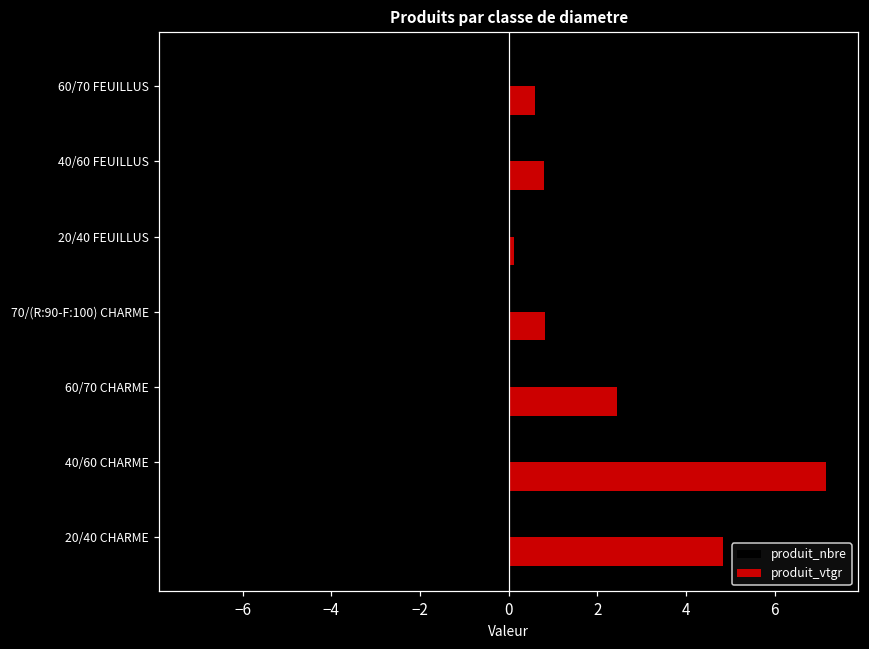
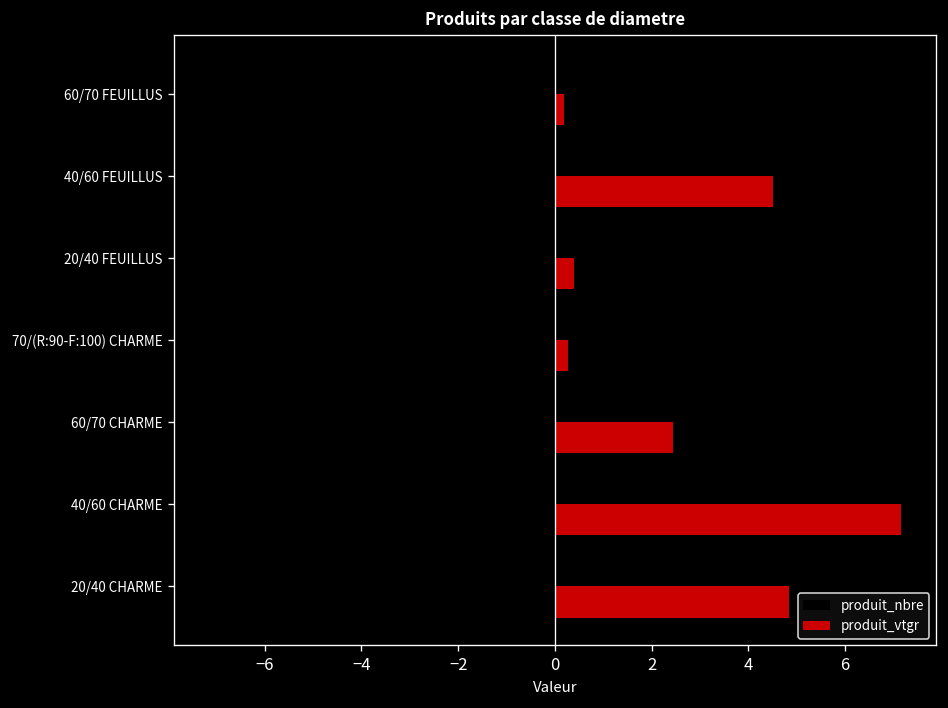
produit_vtgr, 60/70 FEUILLUS: 0.6 -> 0.2
produit_vtgr, 40/60 FEUILLUS: 0.8 -> 4.5
produit_vtgr, 20/40 FEUILLUS: 0.1 -> 0.4
produit_vtgr, 70/(R:90-F:100) CHARME: 0.8 -> 0.3
